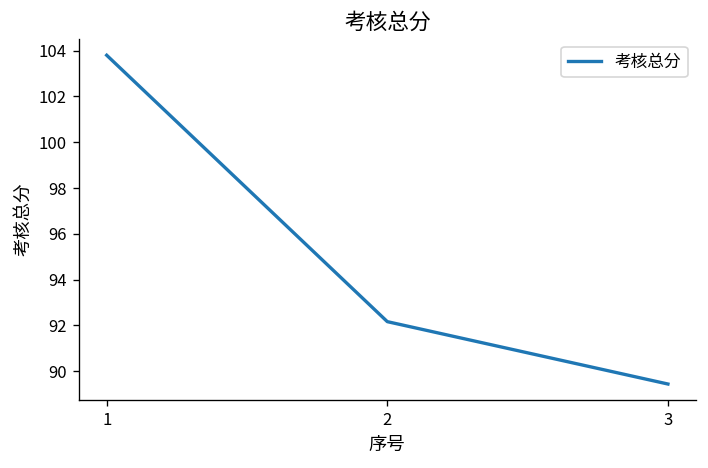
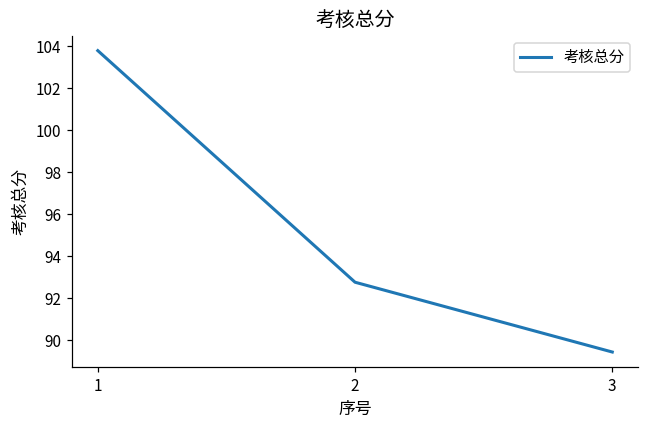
2: 92.2 -> 92.8
